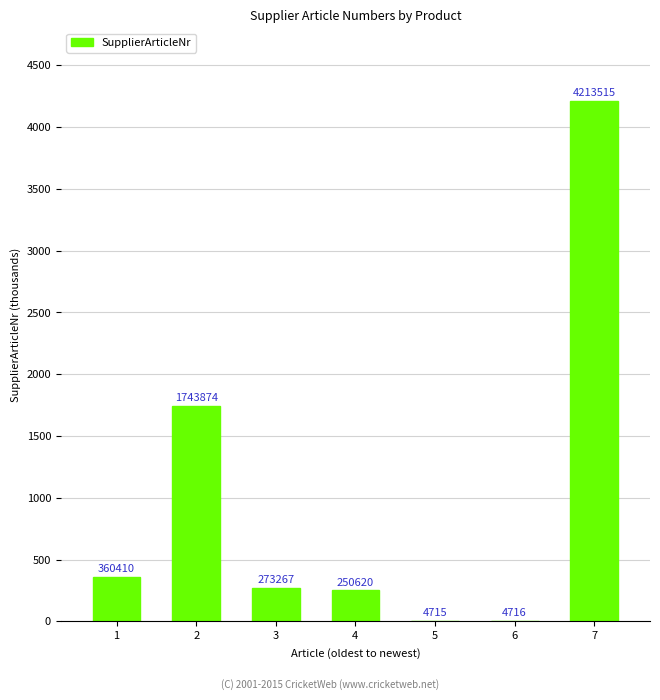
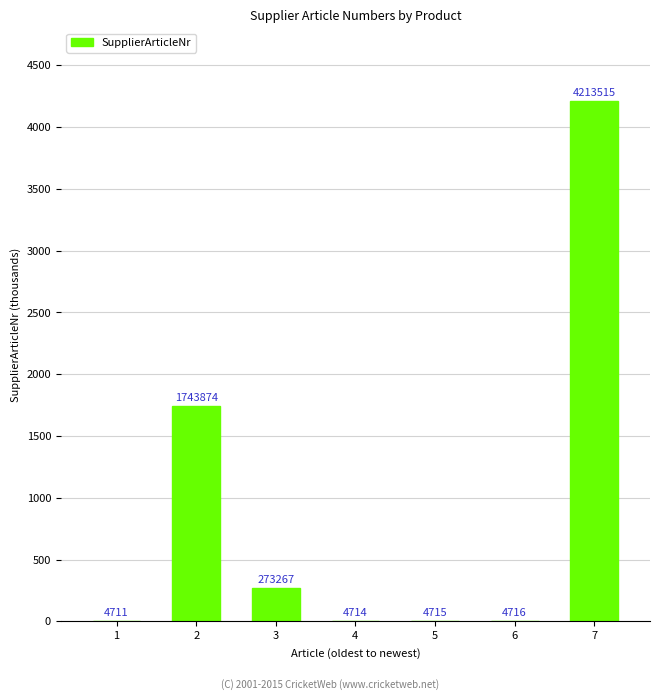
1: 360410 -> 4711
4: 250620 -> 4714
